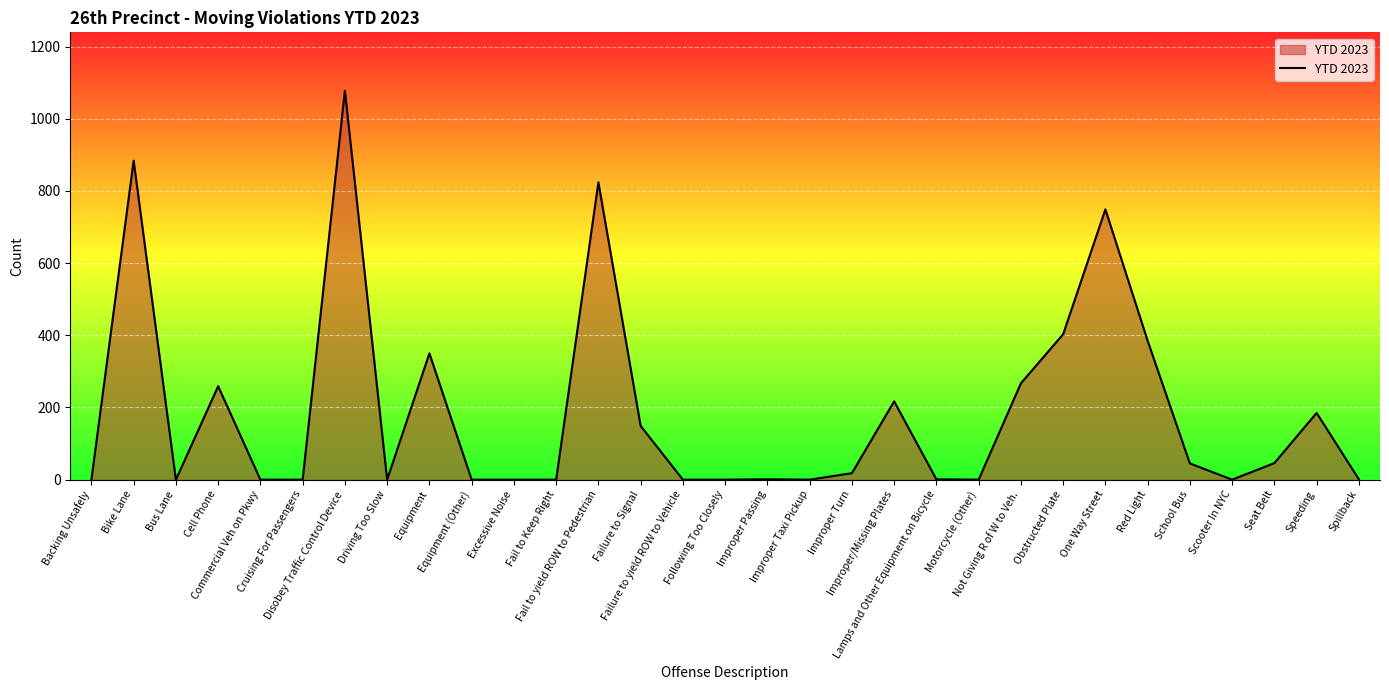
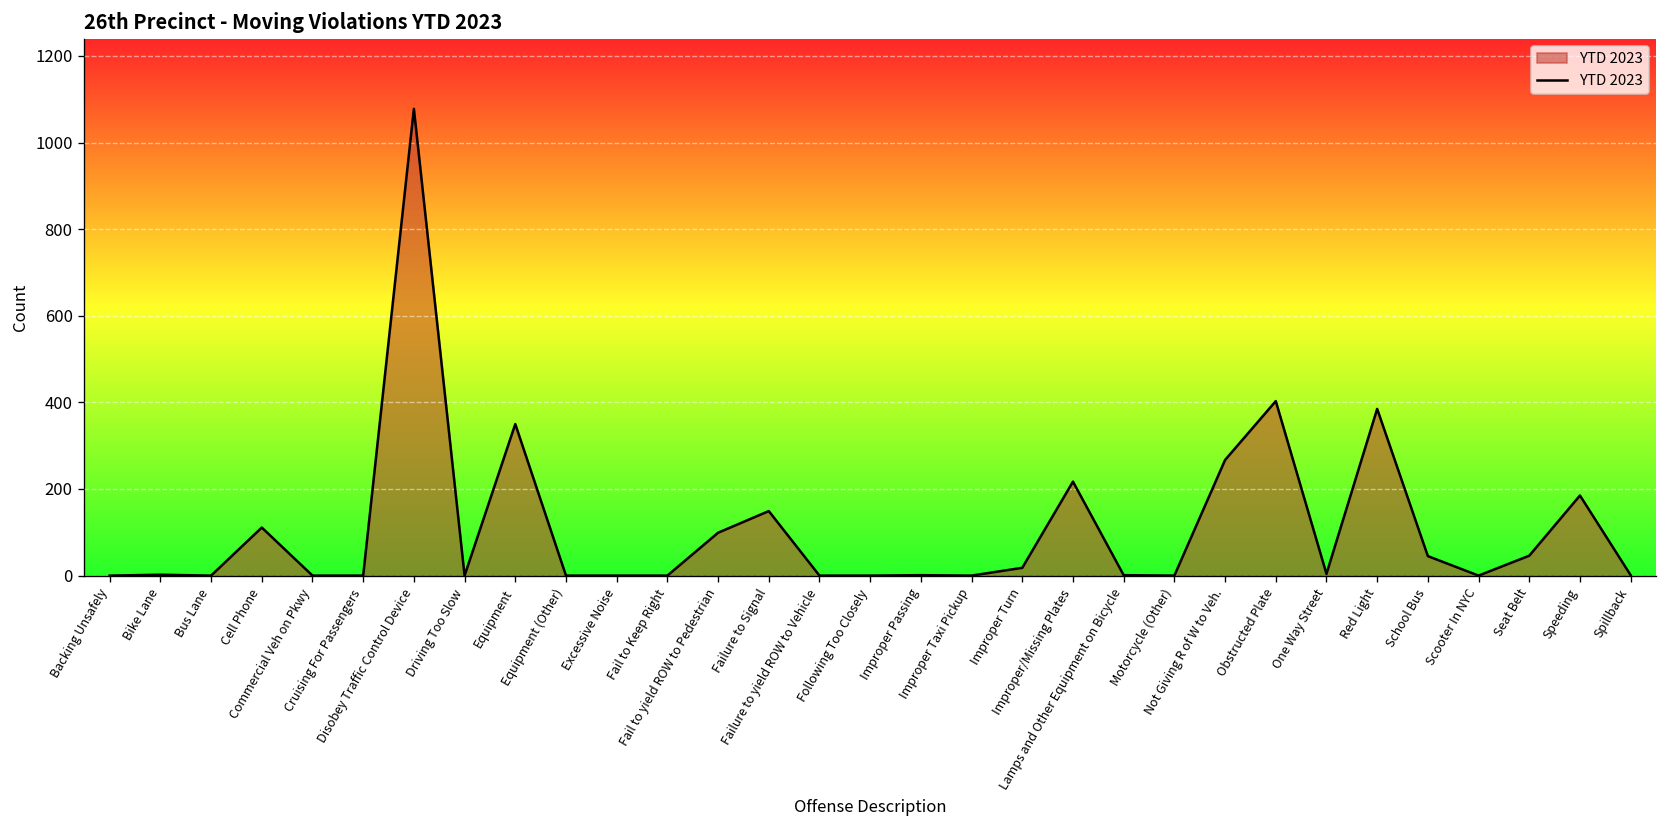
Bike Lane: 880 -> 0
Cell Phone: 260 -> 110
Fail to yield ROW to Pedestrian: 820 -> 100
One Way Street: 750 -> 0
